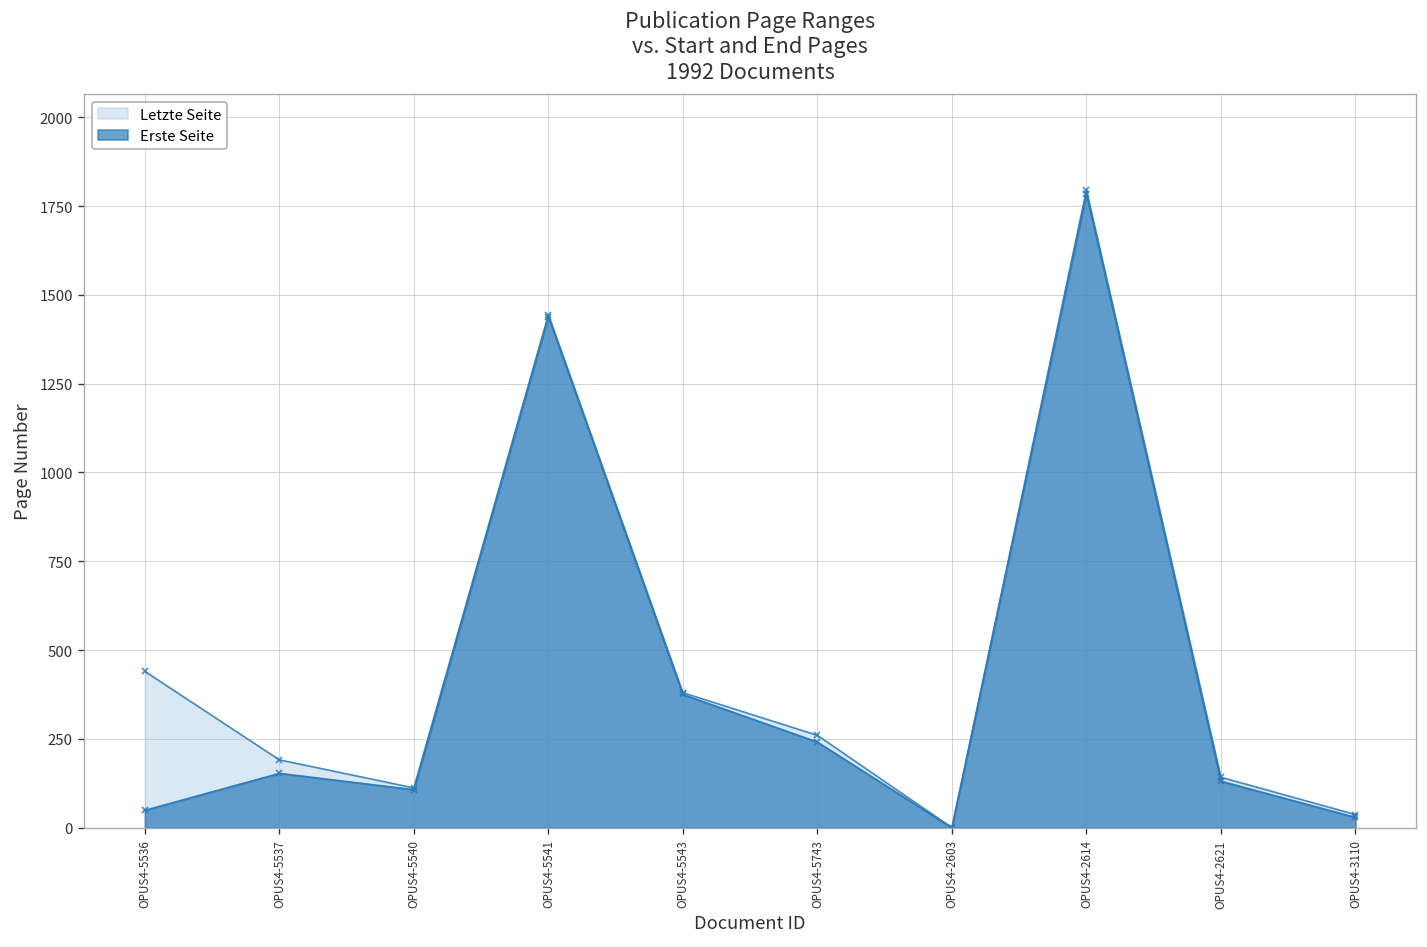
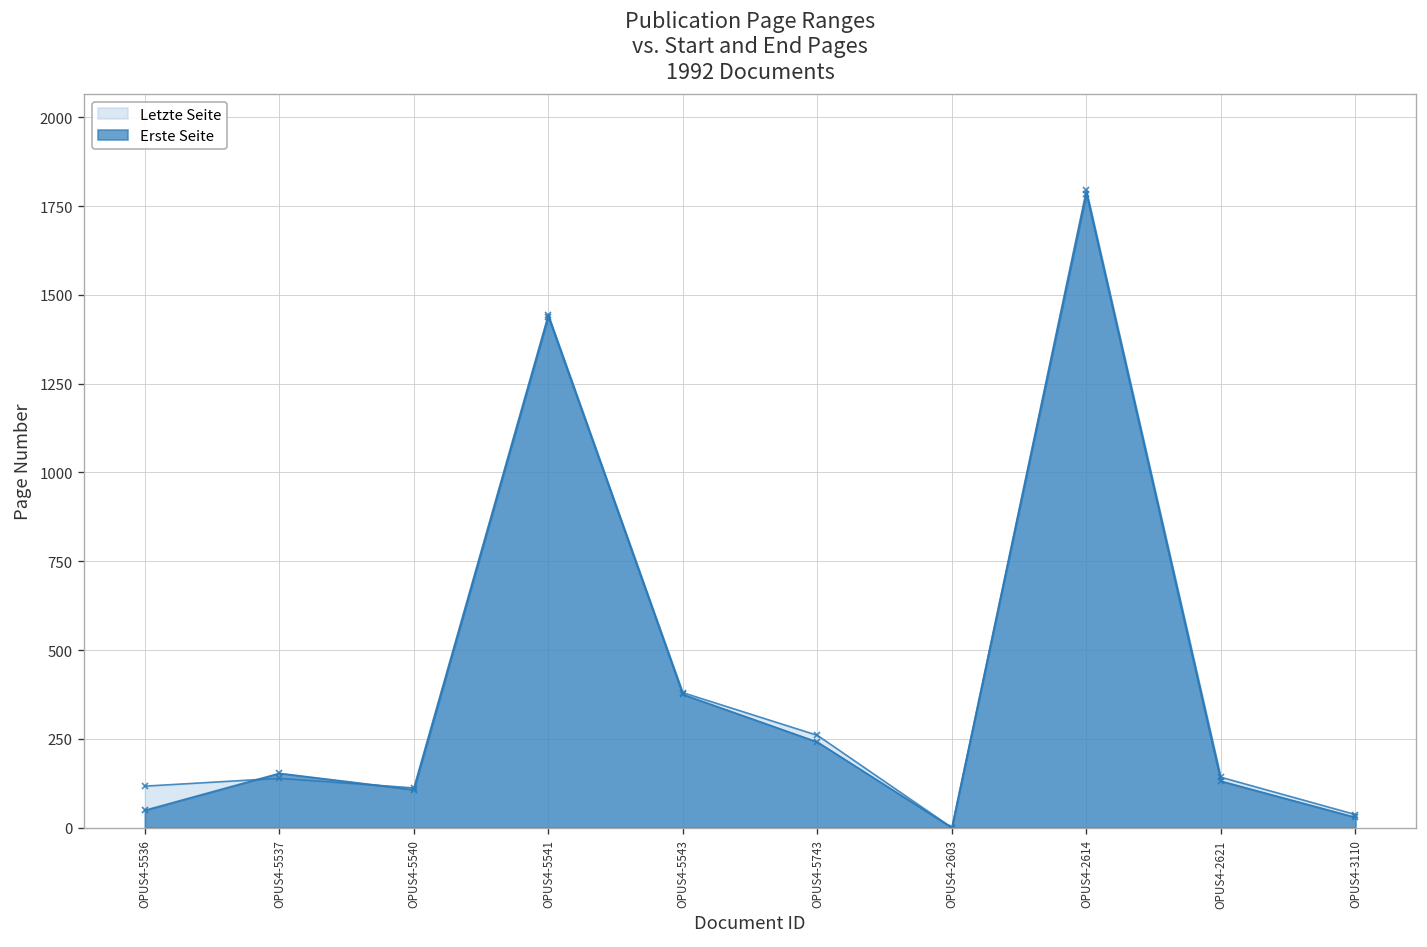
Letzte Seite, OPUS4-5536: 440 -> 120
Letzte Seite, OPUS4-5537: 190 -> 140
